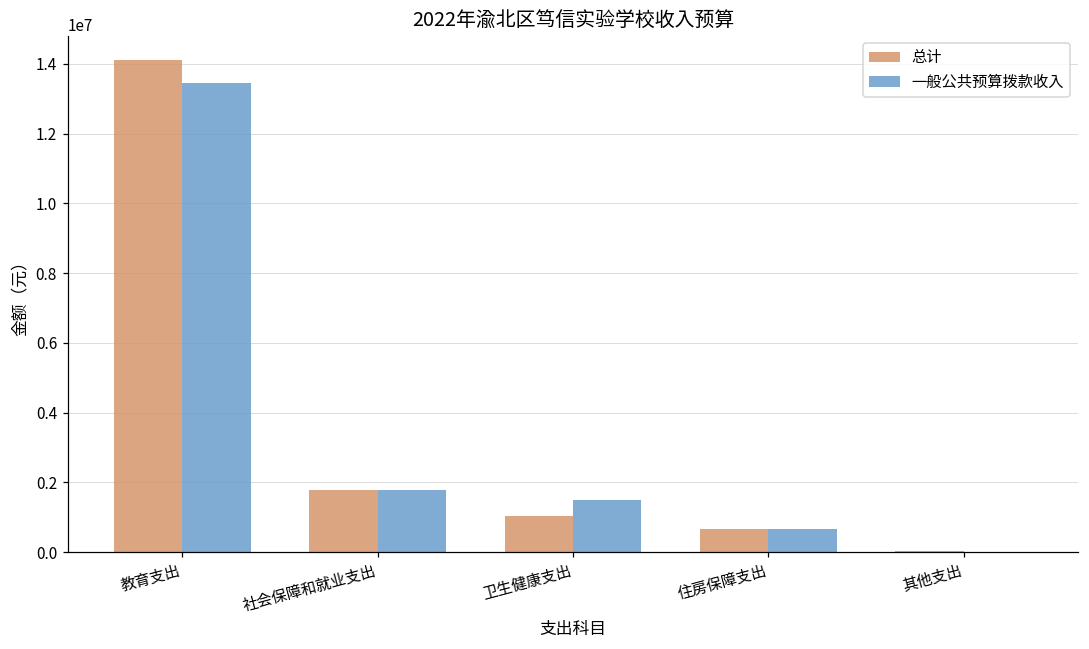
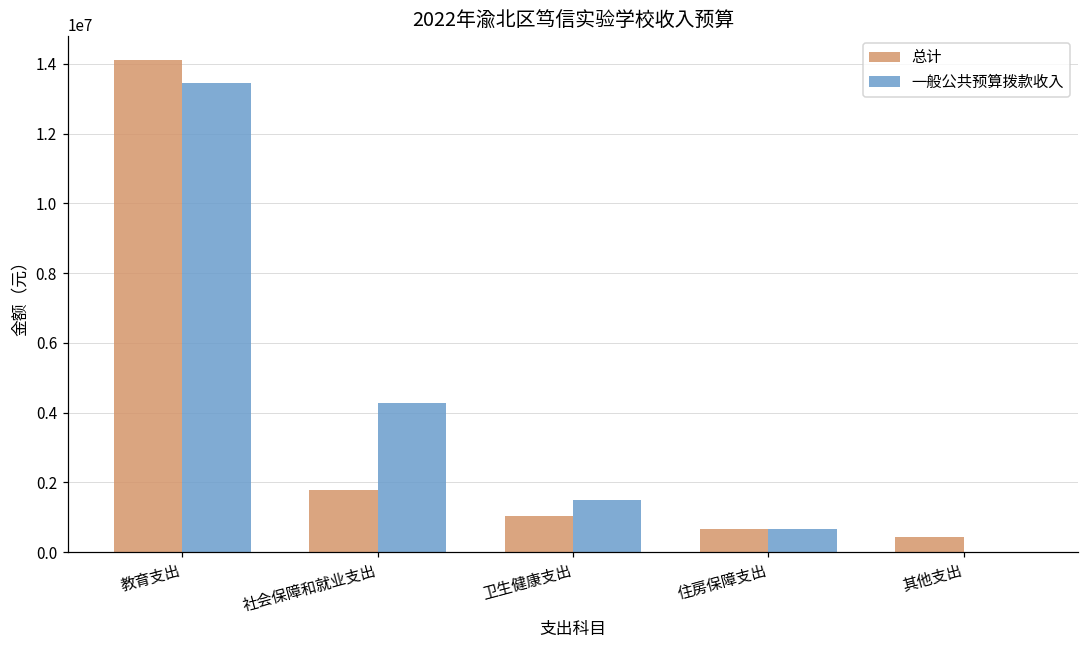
一般公共预算拨款收入, 社会保障和就业支出: 1800000 -> 4300000
总计, 其他支出: 0 -> 400000
